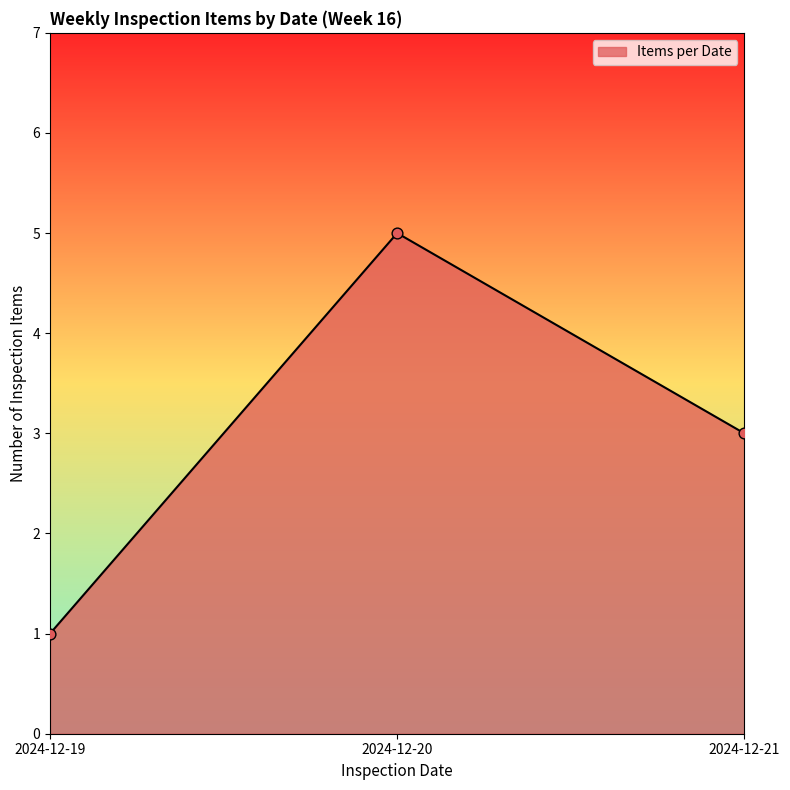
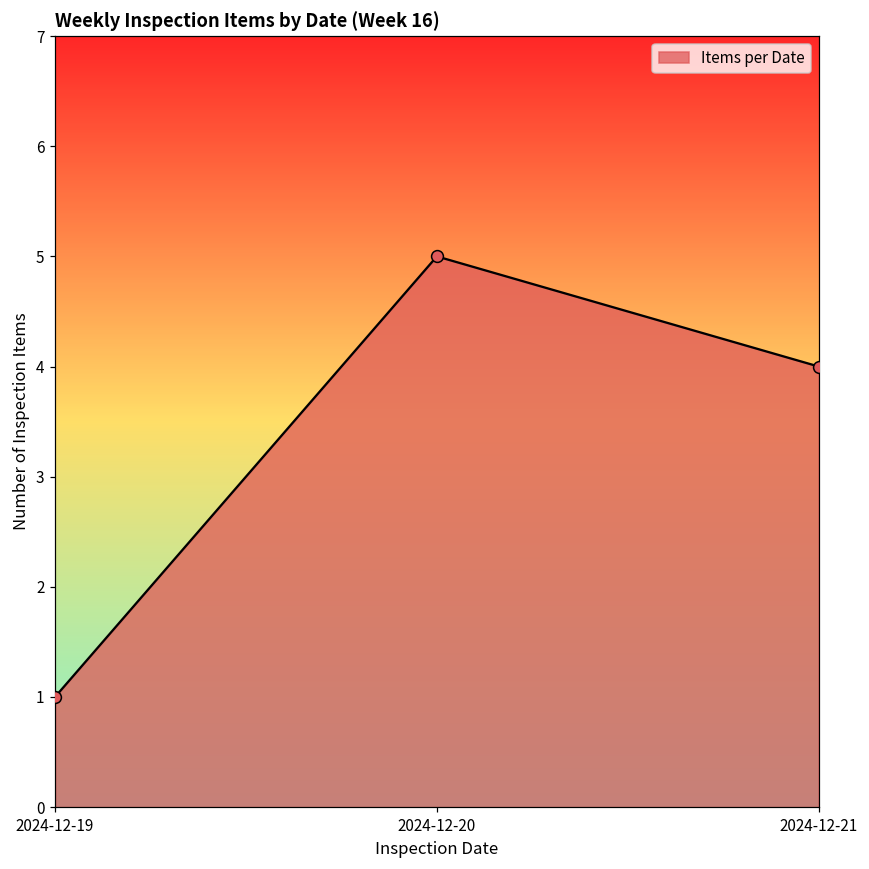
2024-12-21: 3 -> 4
